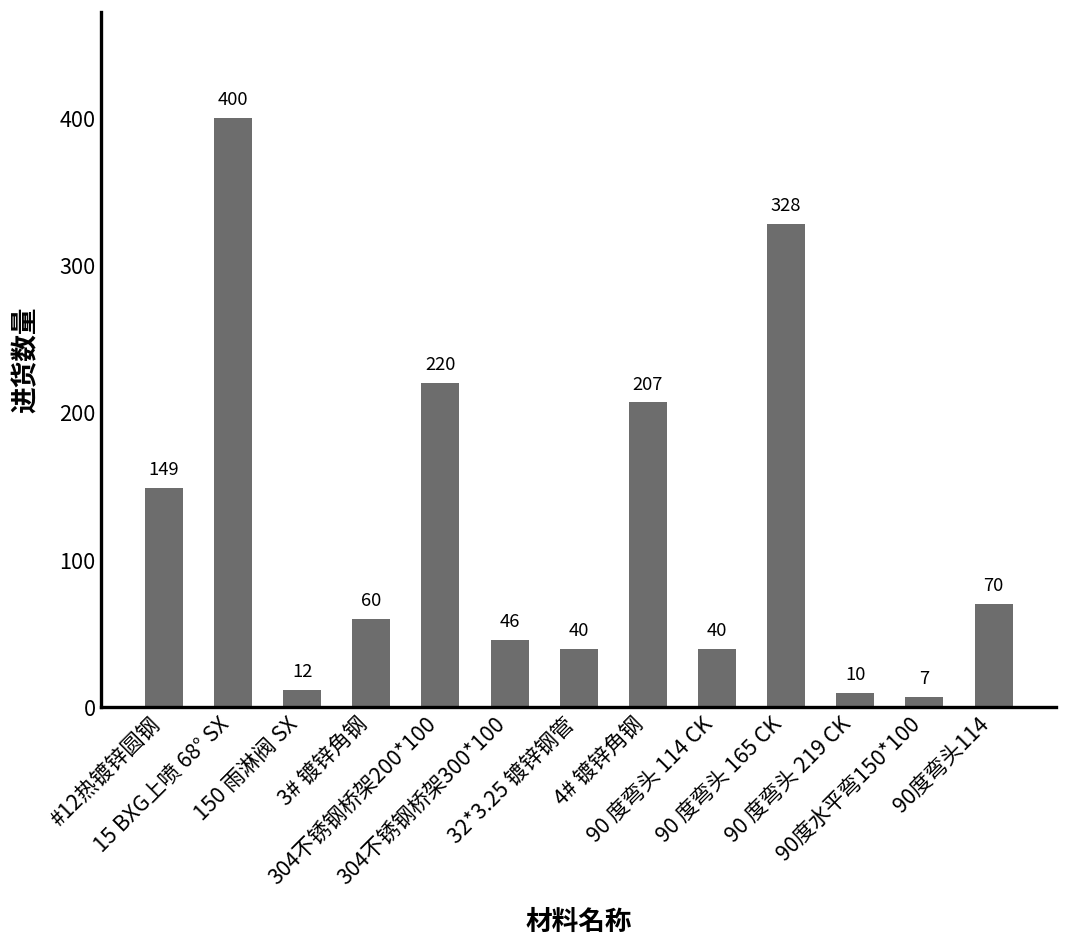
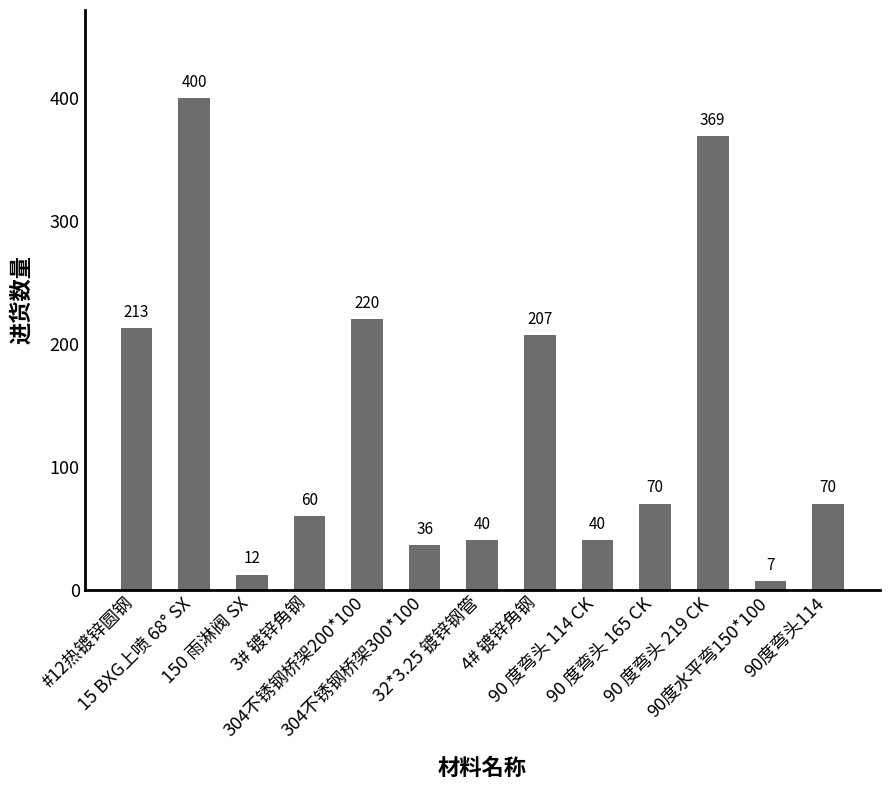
#12热镀锌圆钢: 149 -> 213
304不锈钢桥架300*100: 46 -> 36
90 度弯头 165 CK: 328 -> 70
90 度弯头 219 CK: 10 -> 369
